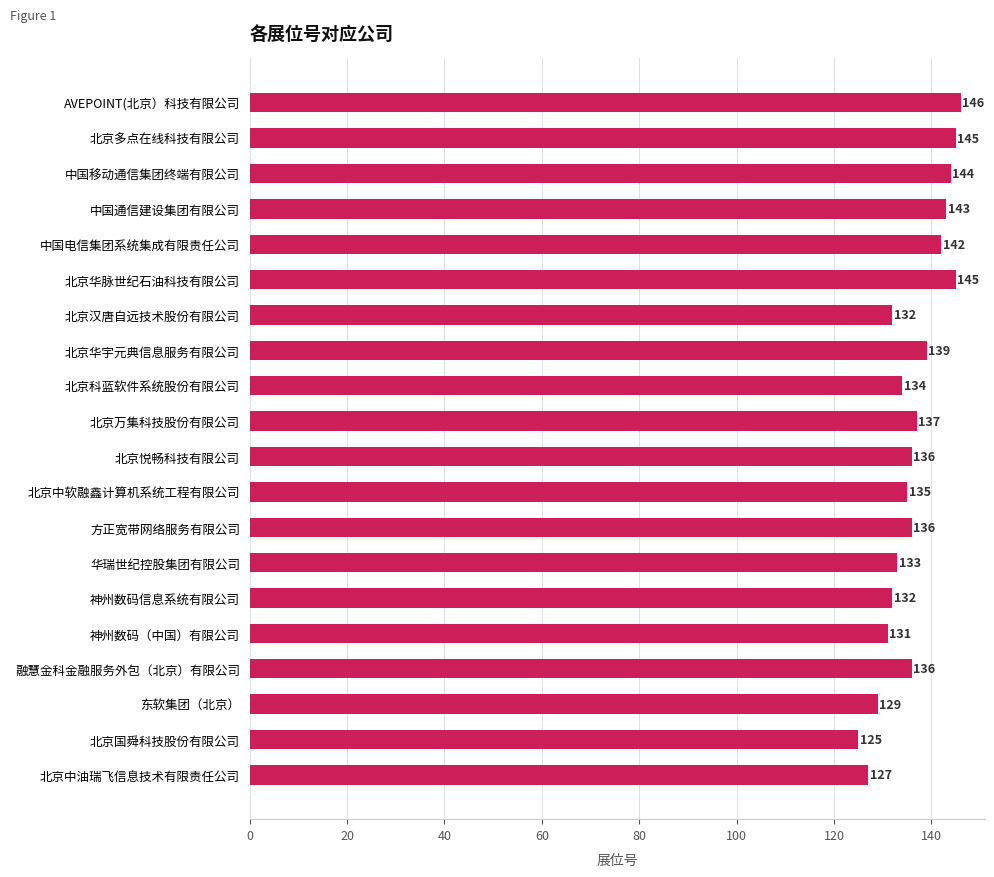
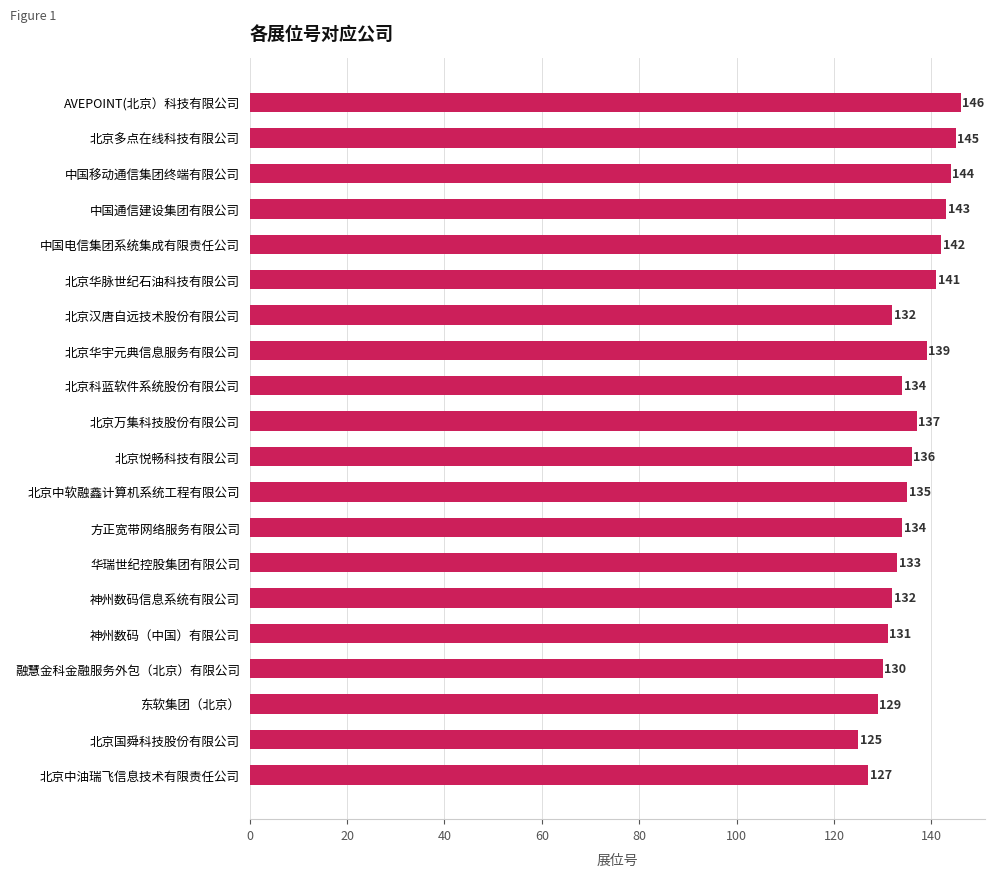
北京华脉世纪石油科技有限公司: 145 -> 141
方正宽带网络服务有限公司: 136 -> 134
融慧金科金融服务外包（北京）有限公司: 136 -> 130
